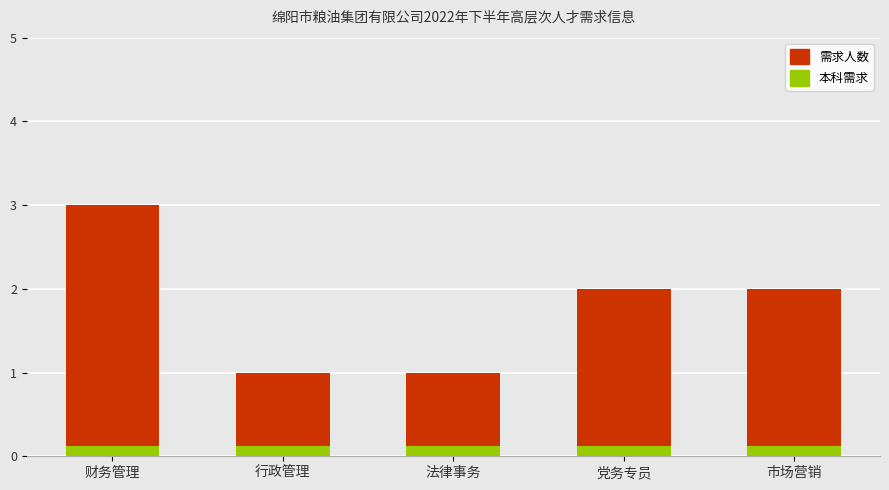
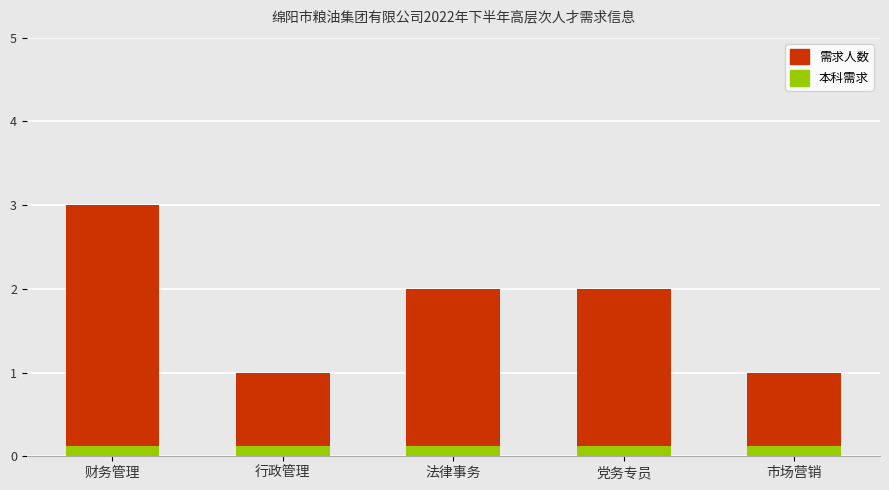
需求人数, 法律事务: 1 -> 2
需求人数, 市场营销: 2 -> 1
